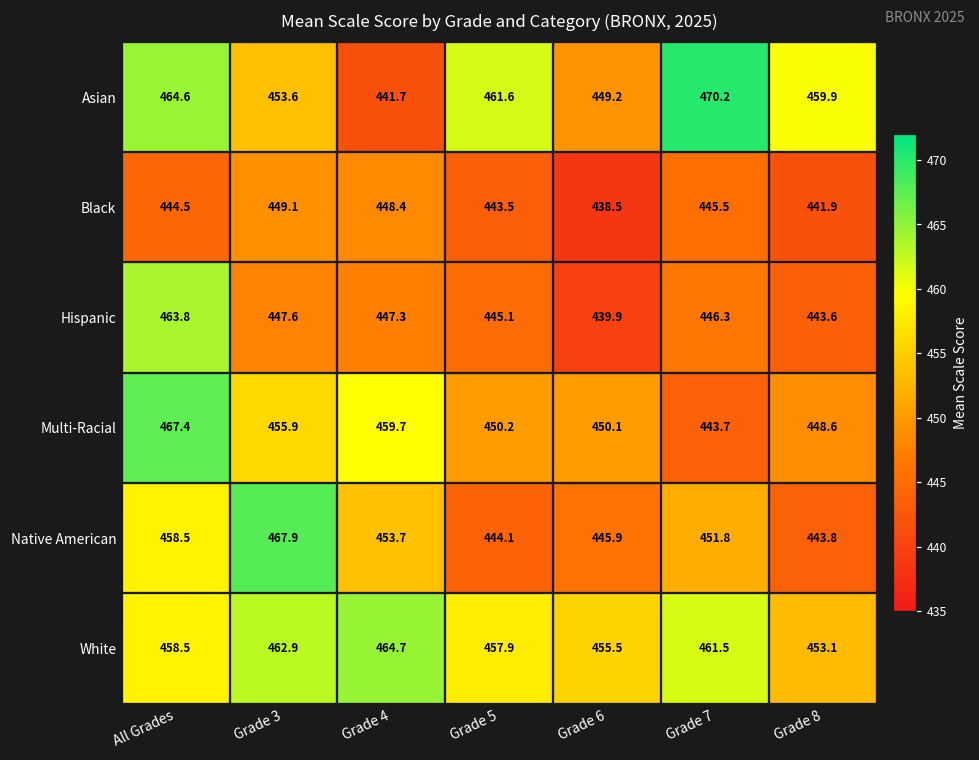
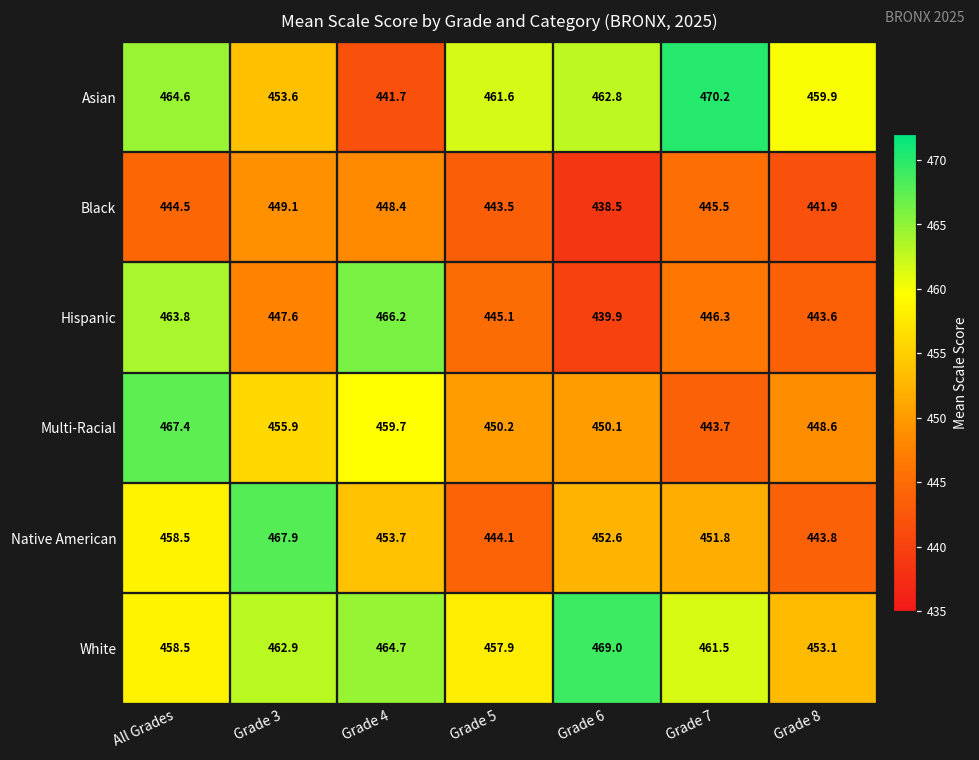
Asian, Grade 6: 449.2 -> 462.8
Hispanic, Grade 4: 447.3 -> 466.2
Native American, Grade 6: 445.9 -> 452.6
White, Grade 6: 455.5 -> 469.0
